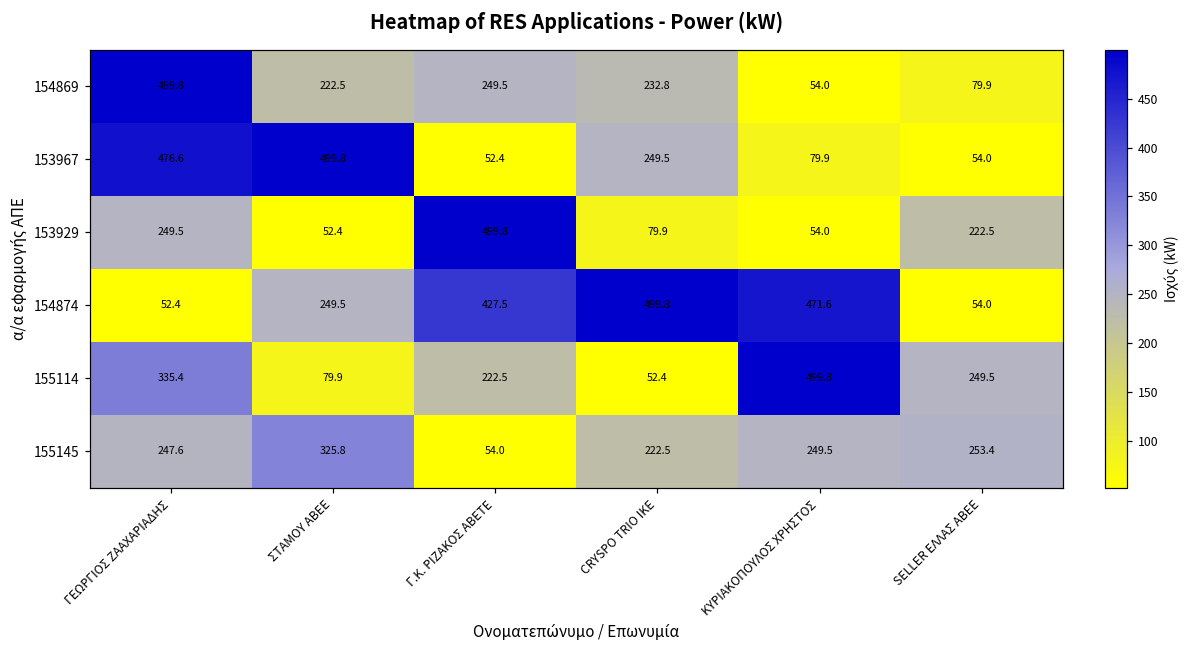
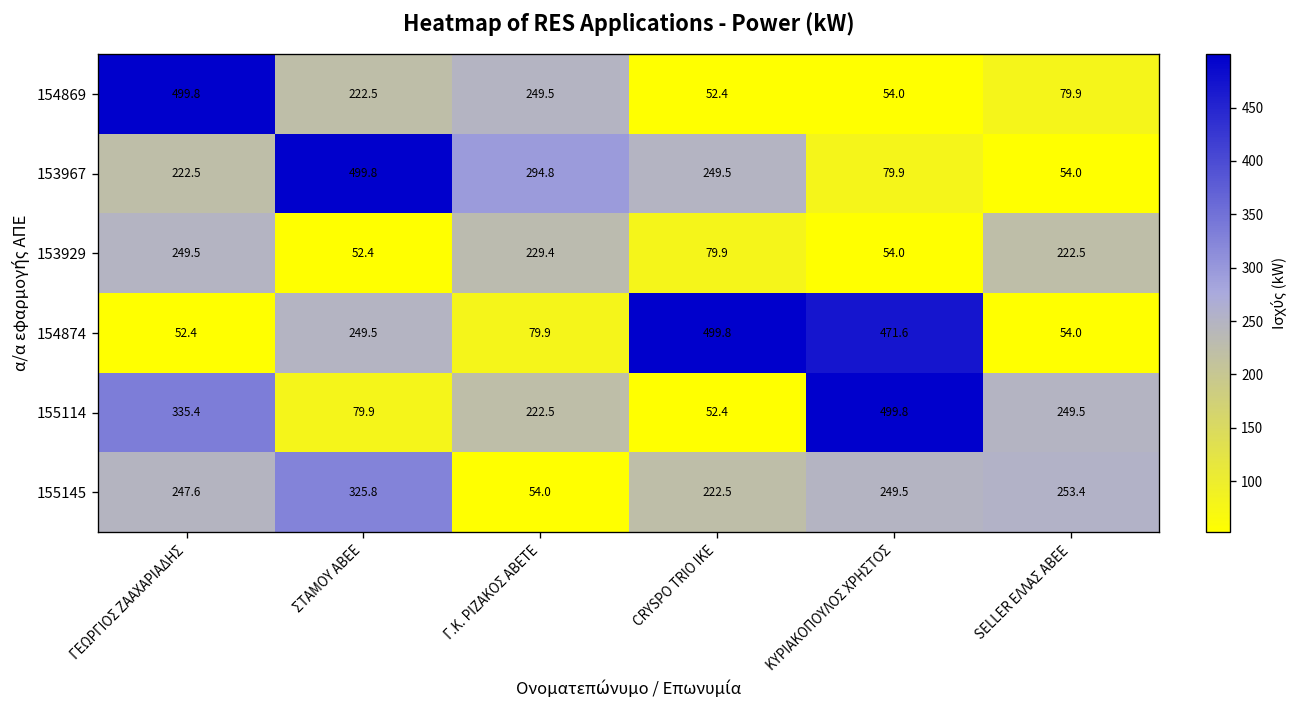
154869, CRYSPO TRIO ΙΚΕ: 232.8 -> 52.4
153967, ΓΕΩΡΓΙΟΣ ΖΑΑΧΑΡΙΑΔΗΣ: 476.6 -> 222.5
153967, Γ.Κ. ΡΙΖΑΚΟΣ ΑΒΕΤΕ: 52.4 -> 294.8
153929, Γ.Κ. ΡΙΖΑΚΟΣ ΑΒΕΤΕ: 499.8 -> 229.4
154874, Γ.Κ. ΡΙΖΑΚΟΣ ΑΒΕΤΕ: 427.5 -> 79.9
